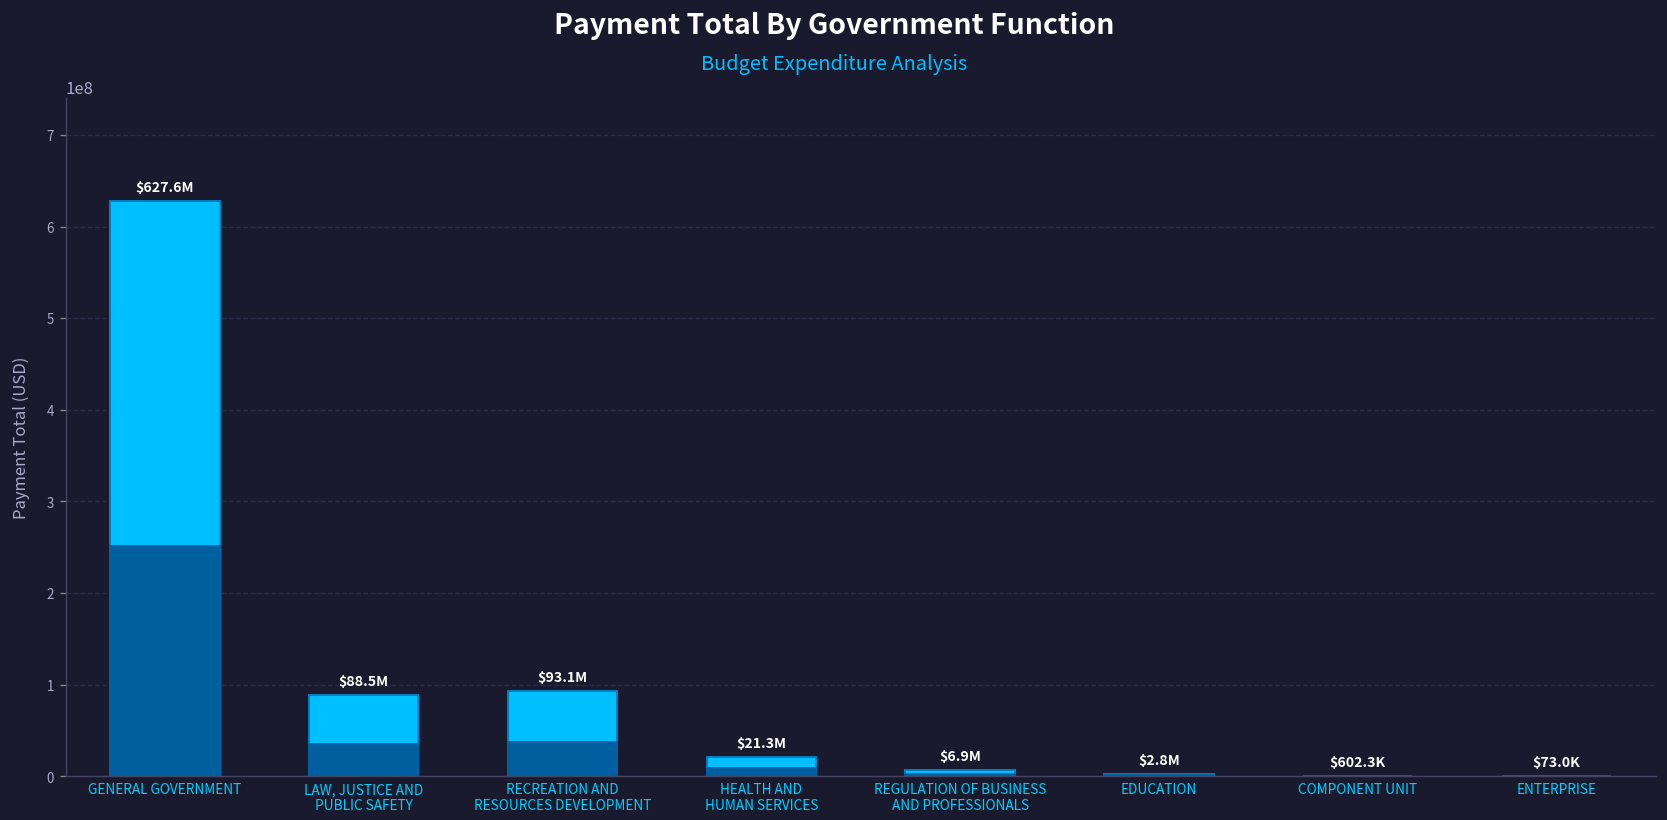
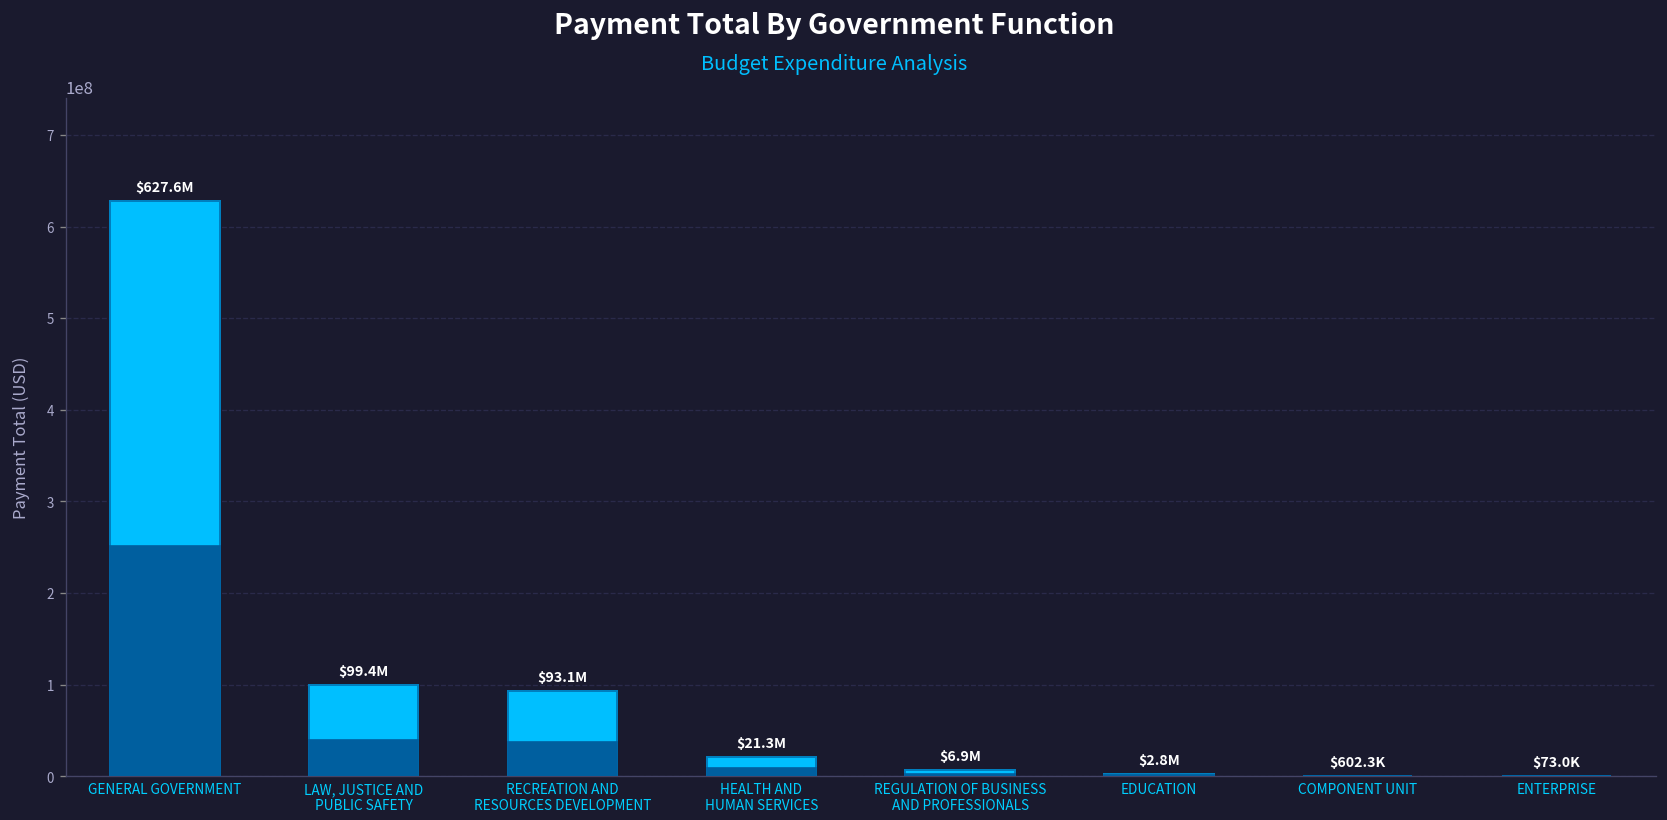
LAW, JUSTICE AND PUBLIC SAFETY: $88.5M -> $99.4M
